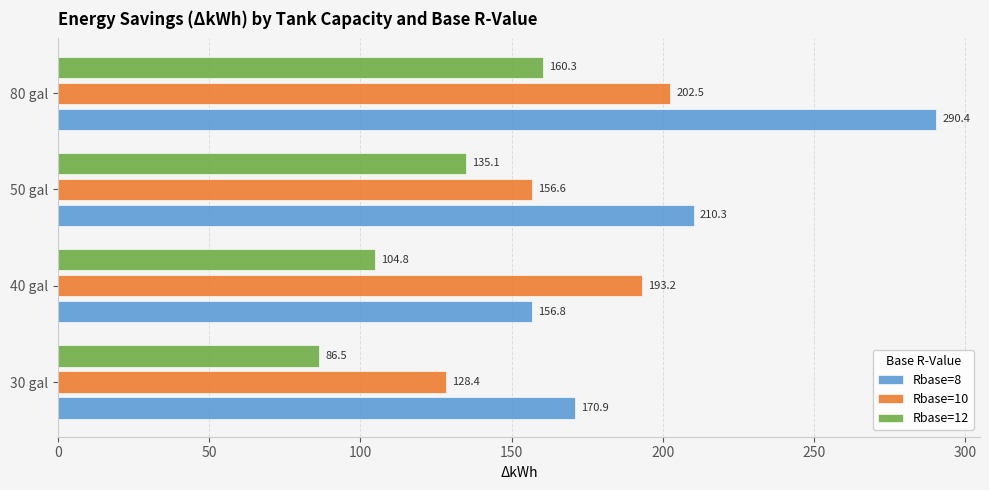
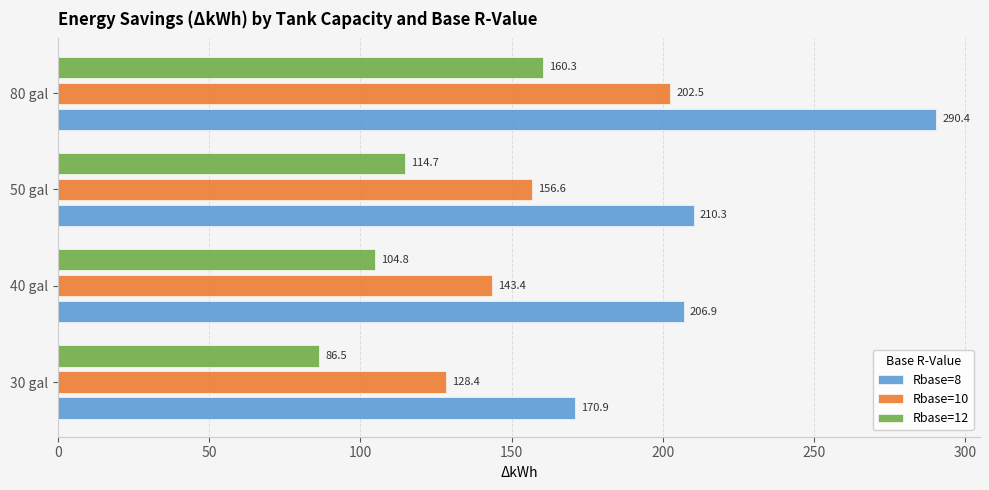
Rbase=12, 50 gal: 135.1 -> 114.7
Rbase=10, 40 gal: 193.2 -> 143.4
Rbase=8, 40 gal: 156.8 -> 206.9
